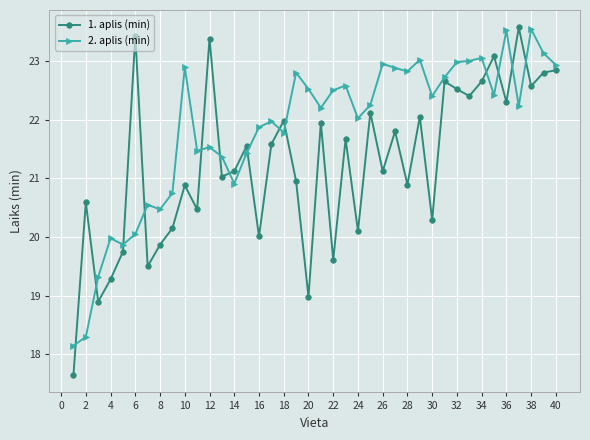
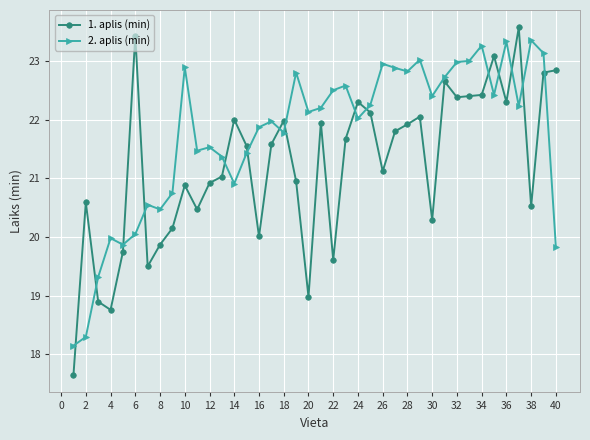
1. aplis (min), 4: 19.3 -> 18.8
1. aplis (min), 12: 23.4 -> 20.9
1. aplis (min), 14: 21.1 -> 22.0
2. aplis (min), 20: 22.5 -> 22.1
1. aplis (min), 24: 20.1 -> 22.3
1. aplis (min), 28: 20.9 -> 21.9
1. aplis (min), 32: 22.5 -> 22.4
1. aplis (min), 34: 22.7 -> 22.4
2. aplis (min), 34: 23.1 -> 23.3
2. aplis (min), 36: 23.5 -> 23.3
1. aplis (min), 38: 22.6 -> 20.5
2. aplis (min), 38: 23.5 -> 23.4
2. aplis (min), 40: 22.9 -> 19.8
